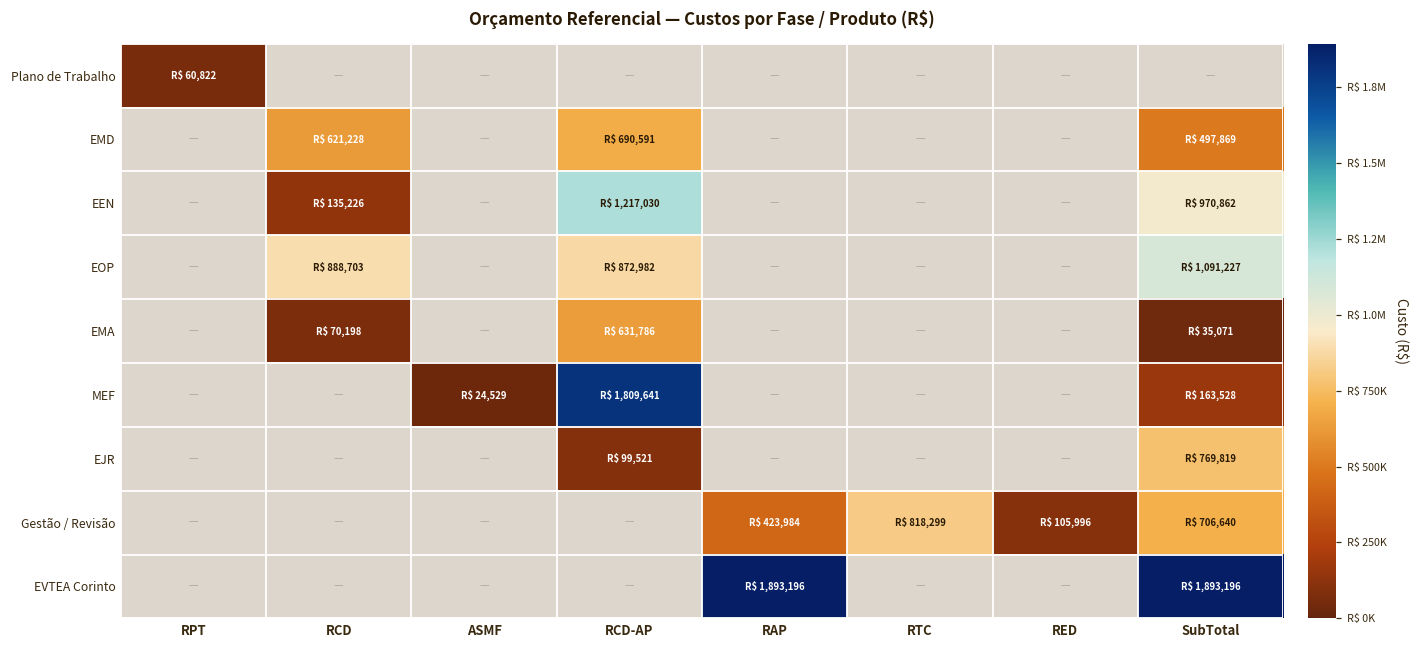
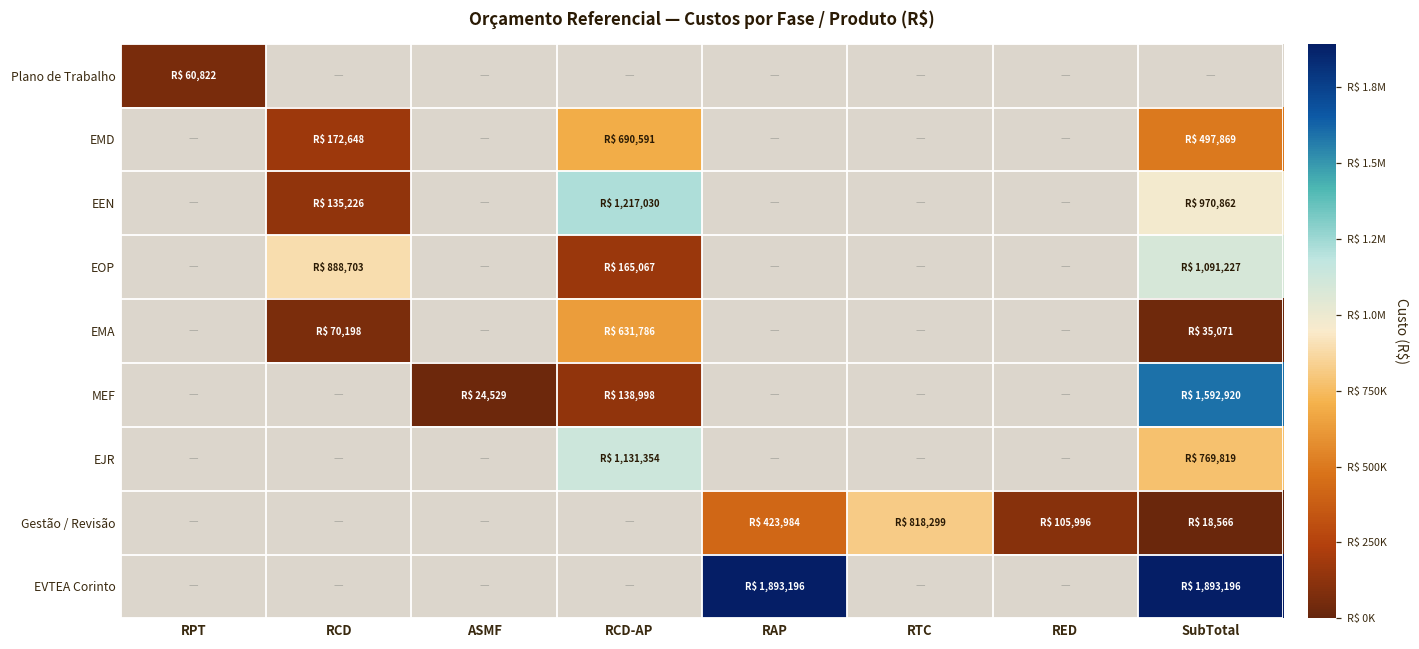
EMD, RCD: 621,228 -> 172,648
EOP, RCD-AP: 872,982 -> 165,067
MEF, RCD-AP: 1,809,641 -> 138,998
MEF, SubTotal: 163,528 -> 1,592,920
EJR, RCD-AP: 99,521 -> 1,131,354
Gestão / Revisão, SubTotal: 706,640 -> 18,566
